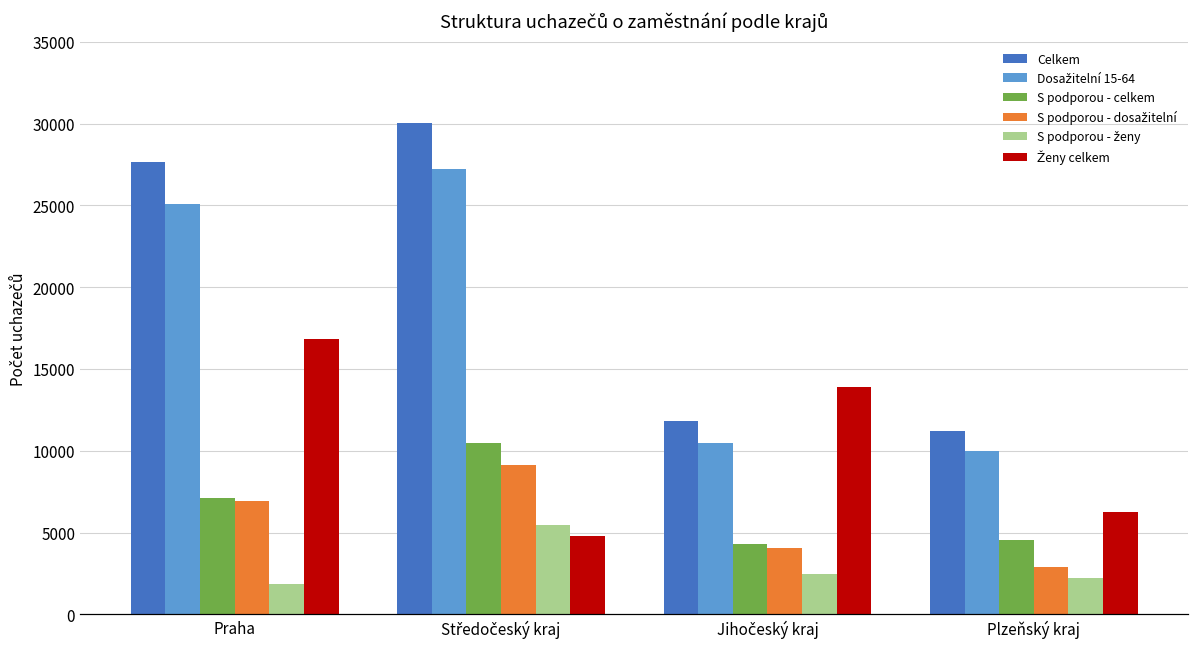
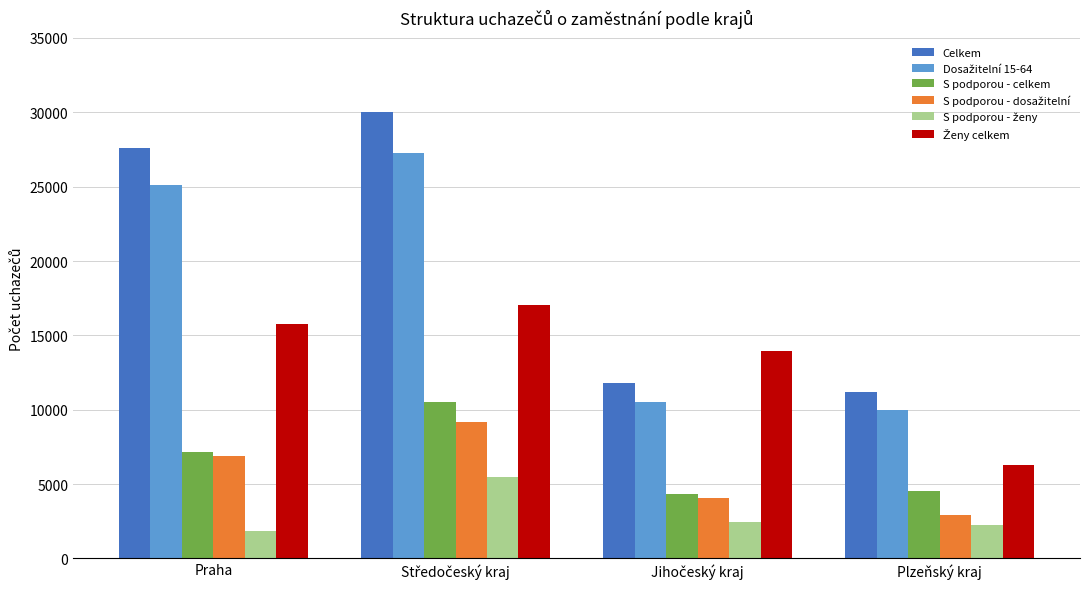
Ženy celkem, Praha: 16800 -> 15700
Ženy celkem, Středočeský kraj: 4800 -> 17000
